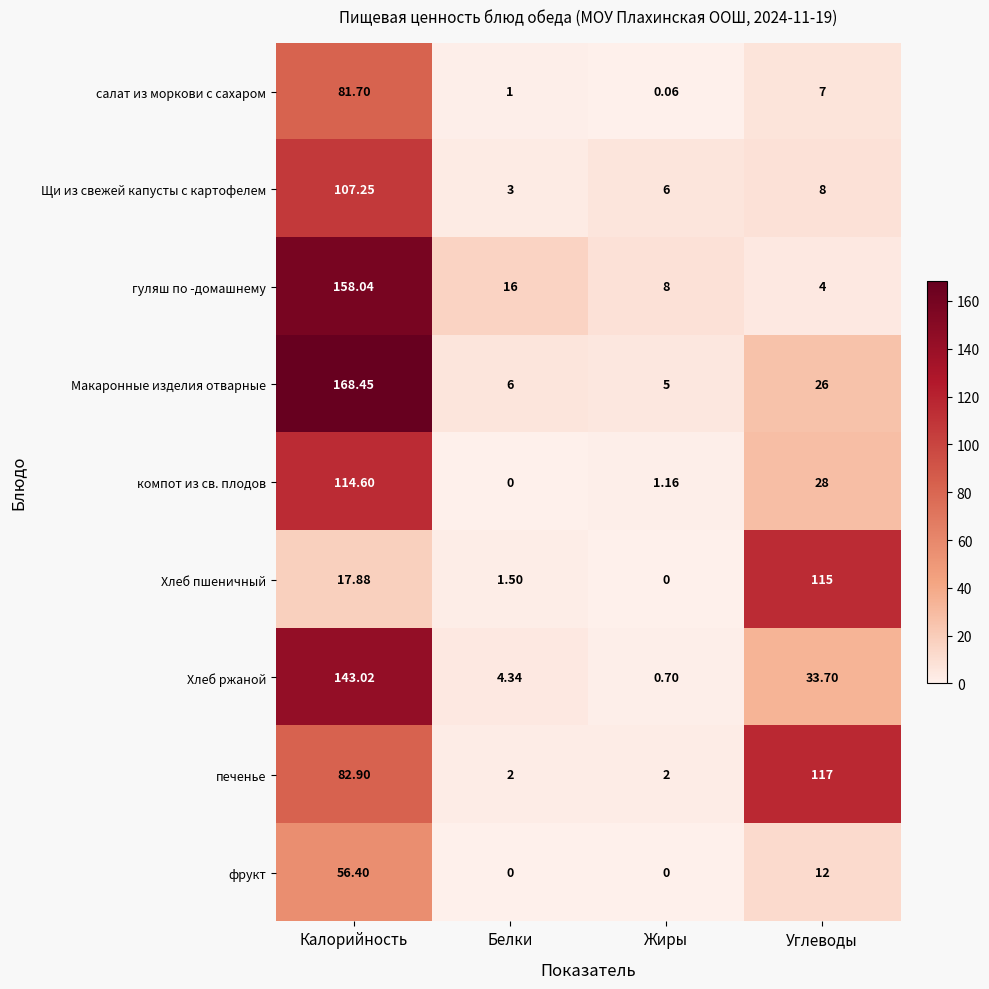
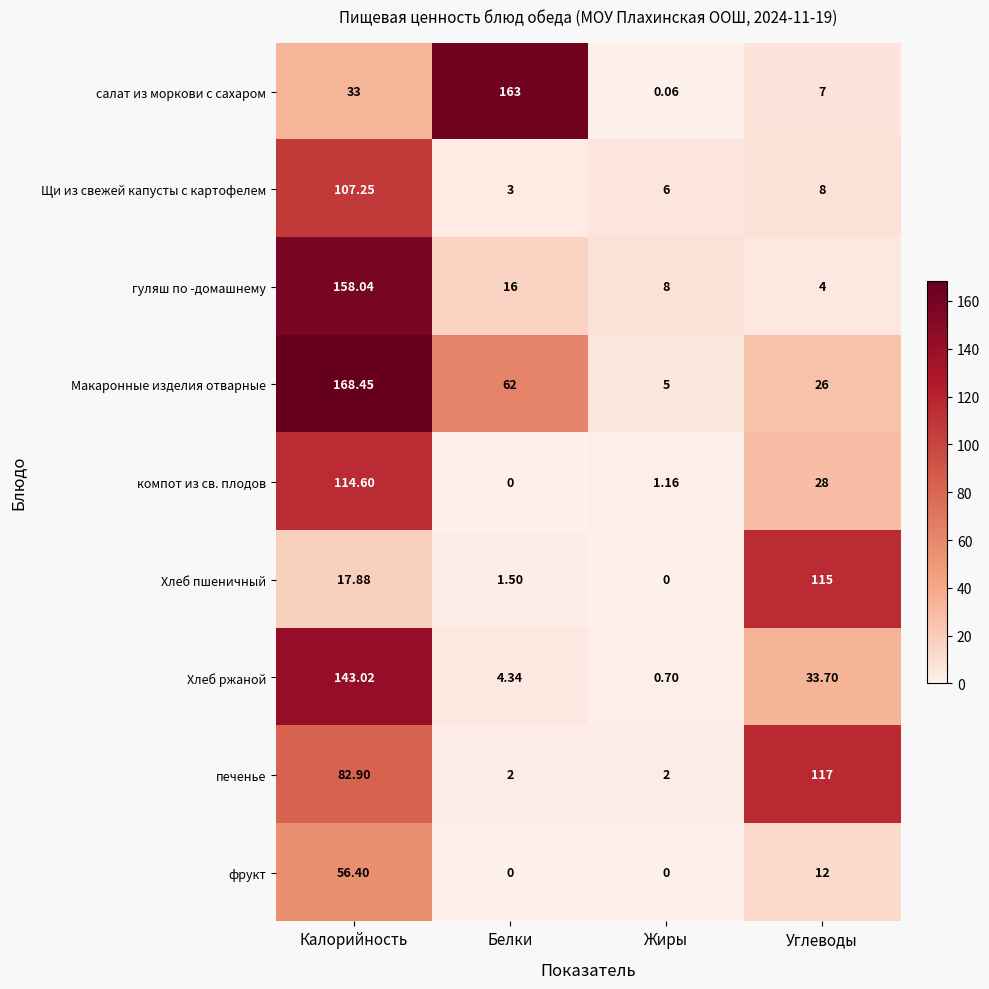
салат из моркови с сахаром, Калорийность: 81.70 -> 33
салат из моркови с сахаром, Белки: 1 -> 163
Макаронные изделия отварные, Белки: 6 -> 62
